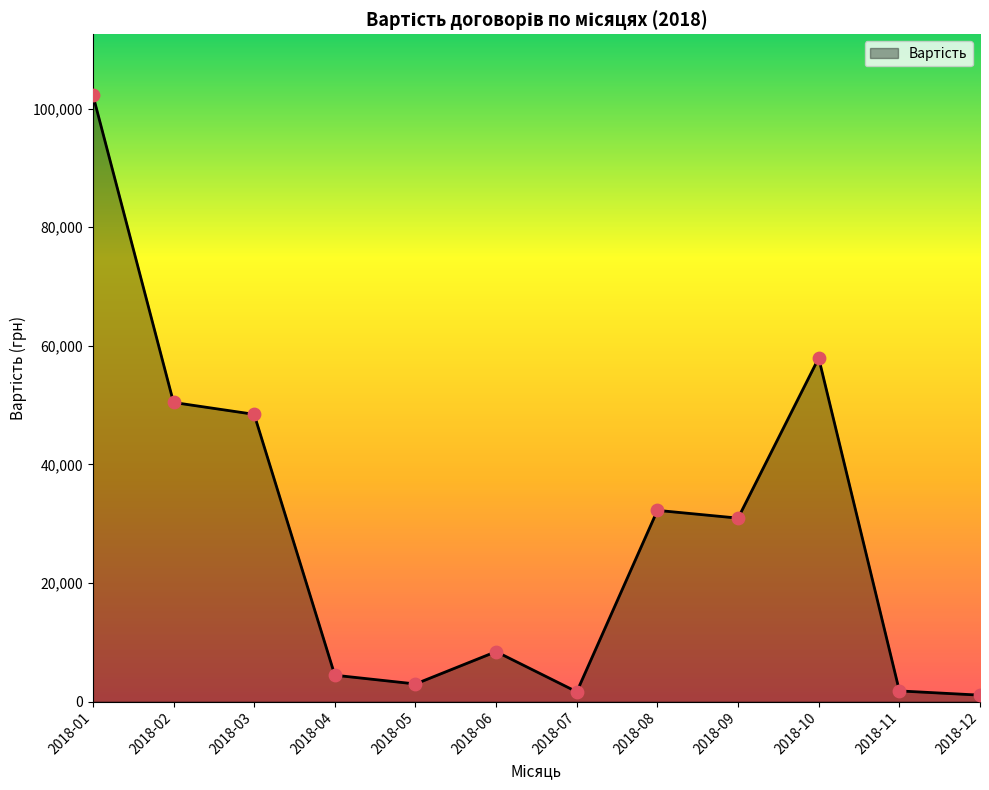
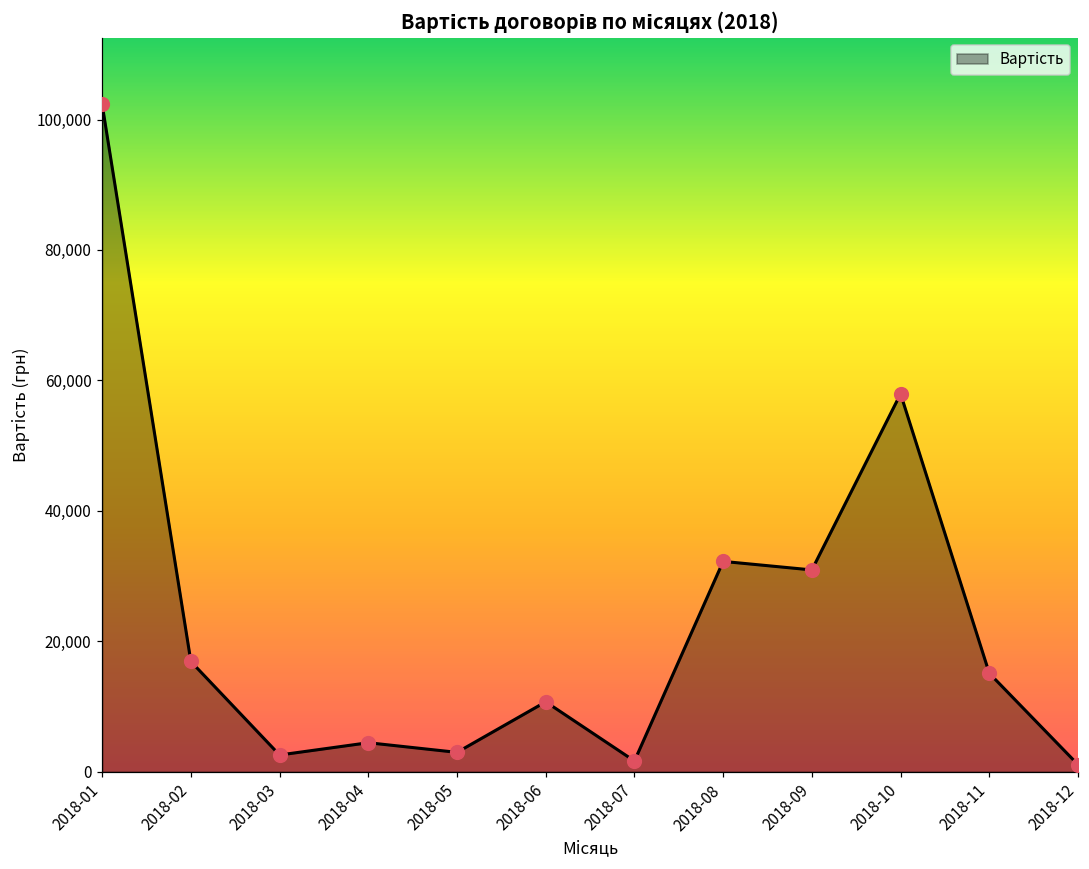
2018-02: 50,000 -> 17,000
2018-03: 48,000 -> 3,000
2018-06: 8,000 -> 11,000
2018-11: 2,000 -> 15,000
